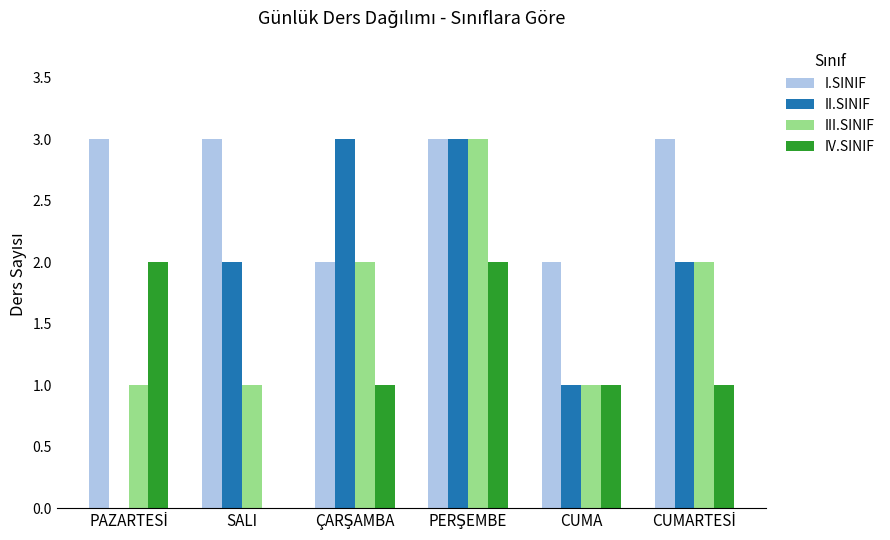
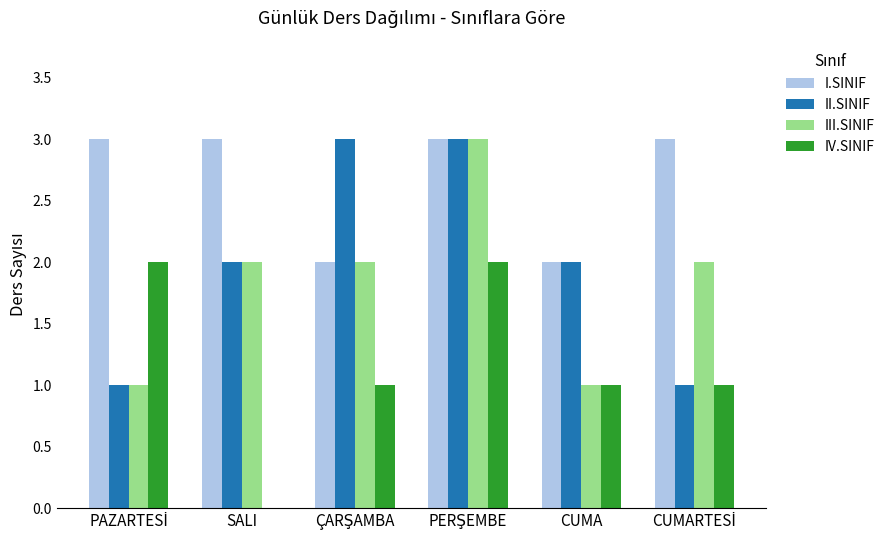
II.SINIF, PAZARTESİ: 0 -> 1
III.SINIF, SALI: 1 -> 2
II.SINIF, CUMA: 1 -> 2
II.SINIF, CUMARTESİ: 2 -> 1
